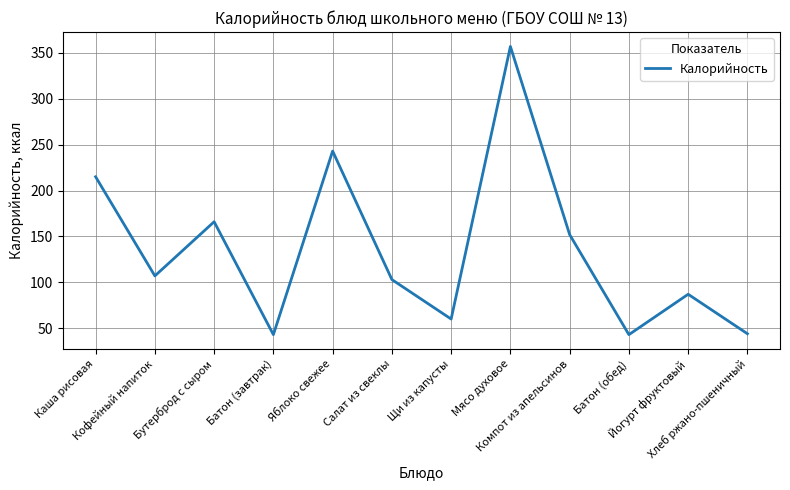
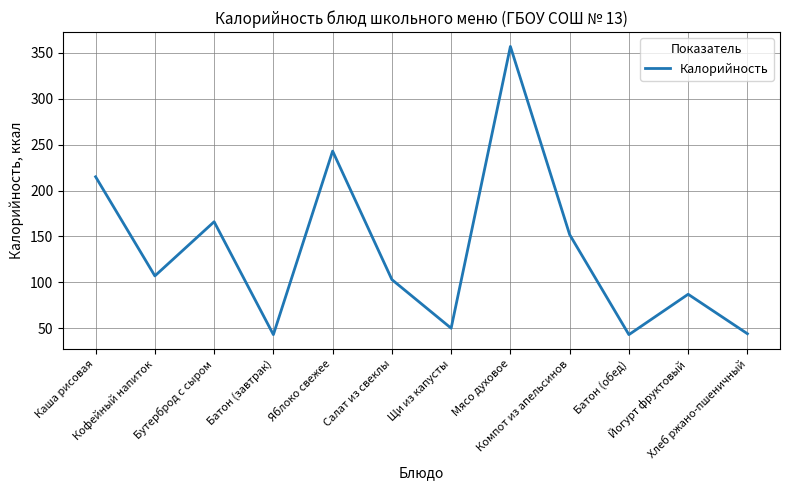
Щи из капусты: 60 -> 50
